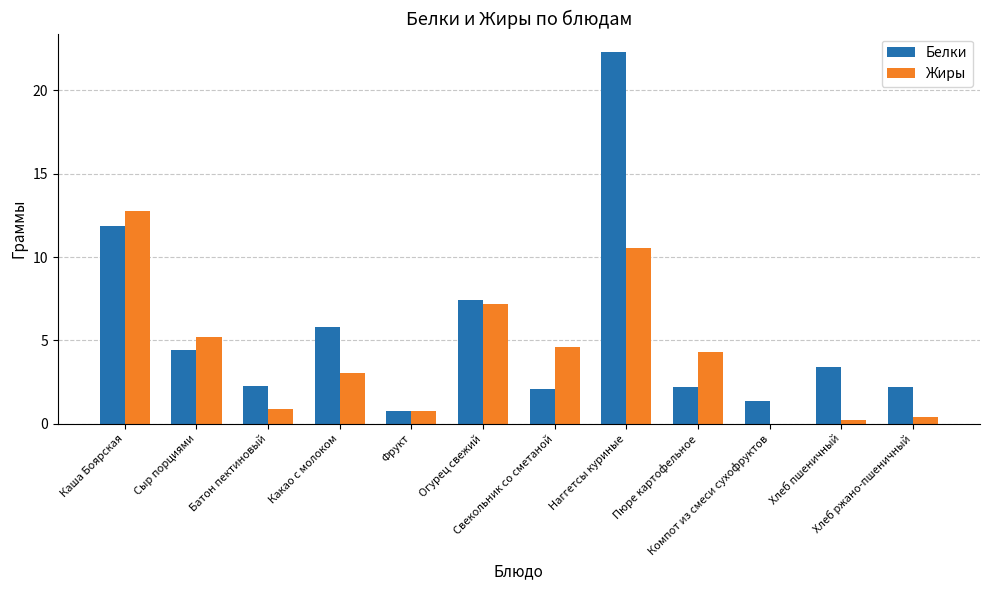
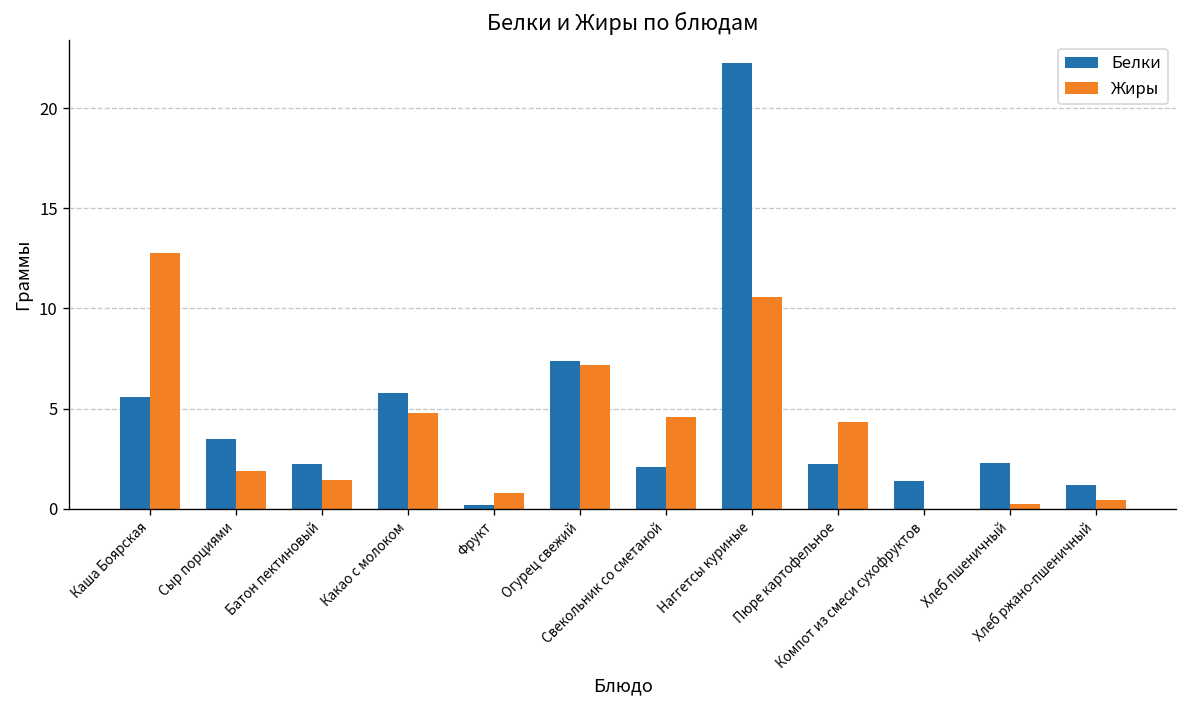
Белки, Каша Боярская: 11.9 -> 5.6
Белки, Сыр порциями: 4.4 -> 3.5
Жиры, Сыр порциями: 5.2 -> 1.9
Жиры, Батон пектиновый: 0.9 -> 1.4
Жиры, Какао с молоком: 3.1 -> 4.8
Белки, Фрукт: 0.8 -> 0.2
Белки, Хлеб пшеничный: 3.4 -> 2.3
Белки, Хлеб ржано-пшеничный: 2.2 -> 1.2
